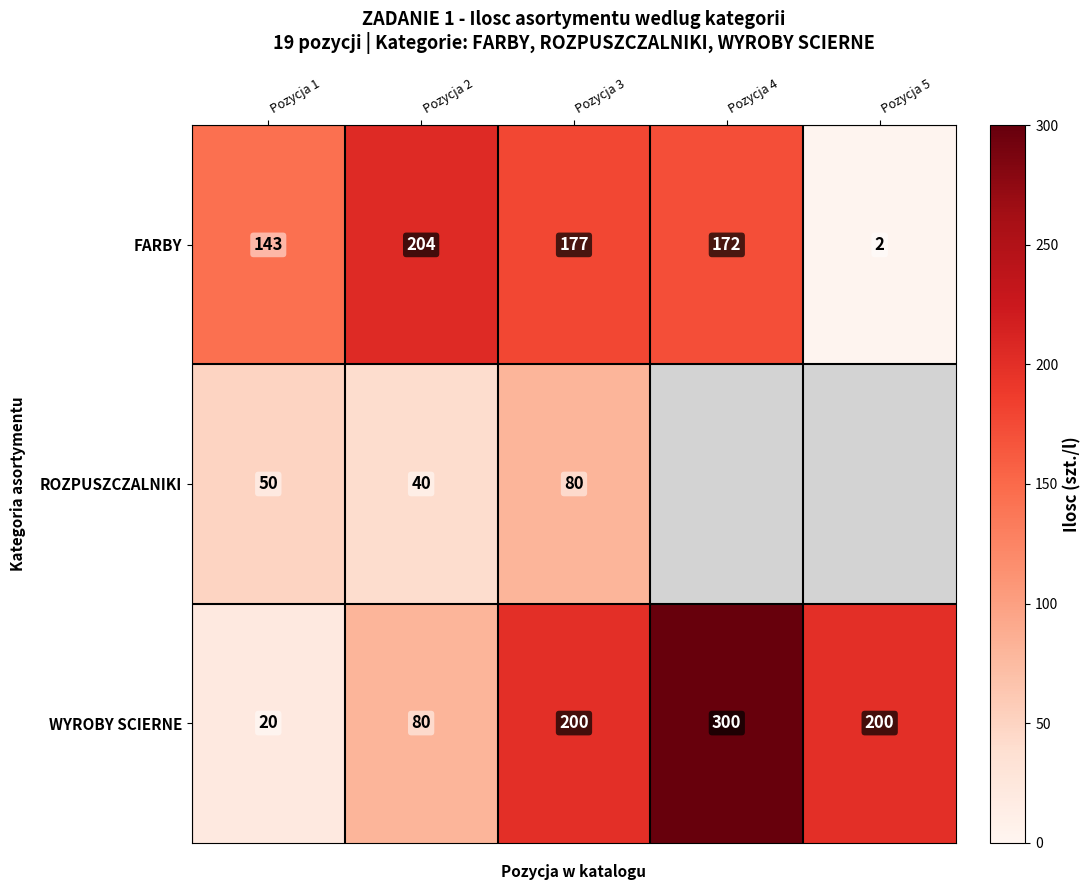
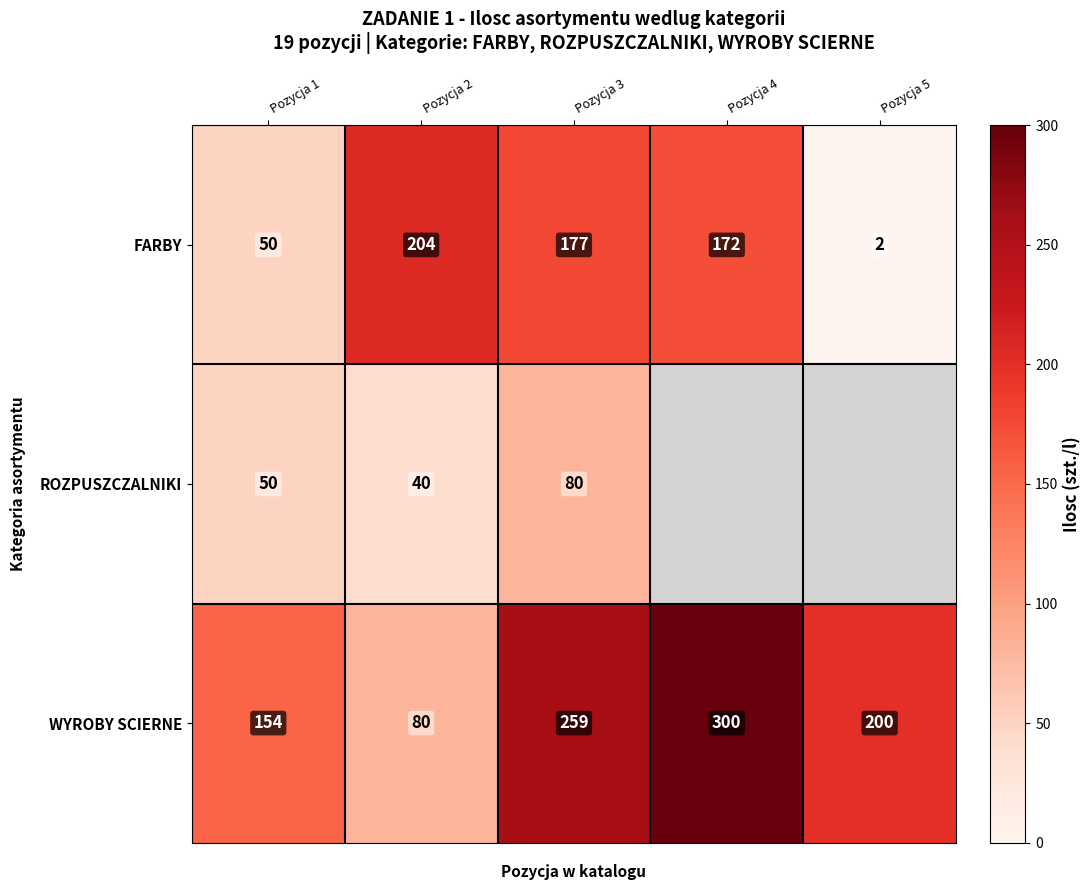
FARBY, Pozycja 1: 143 -> 50
WYROBY SCIERNE, Pozycja 1: 20 -> 154
WYROBY SCIERNE, Pozycja 3: 200 -> 259
